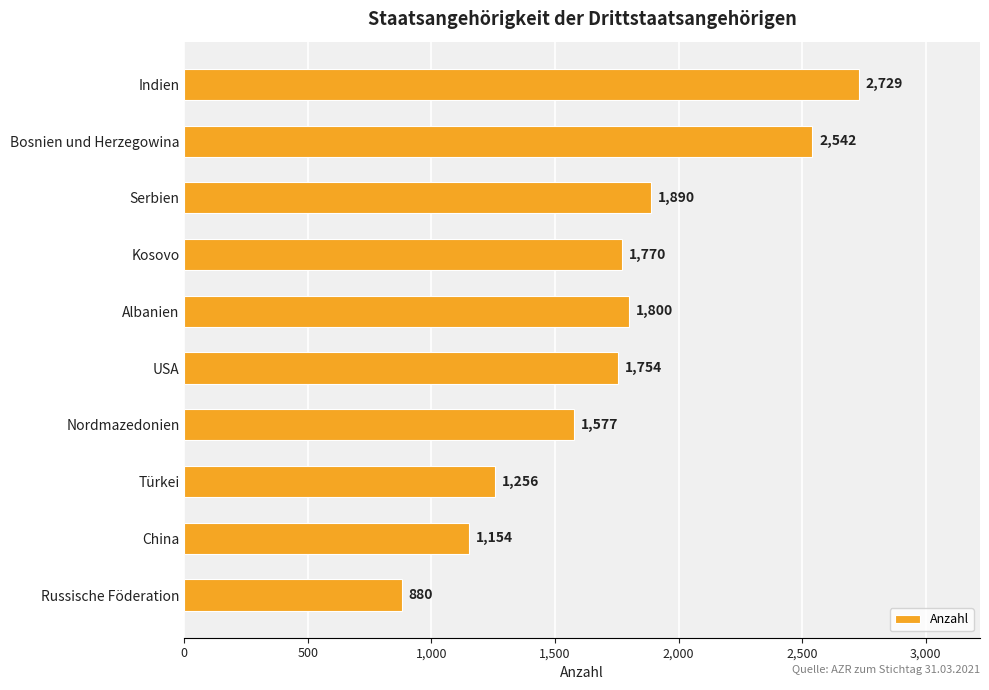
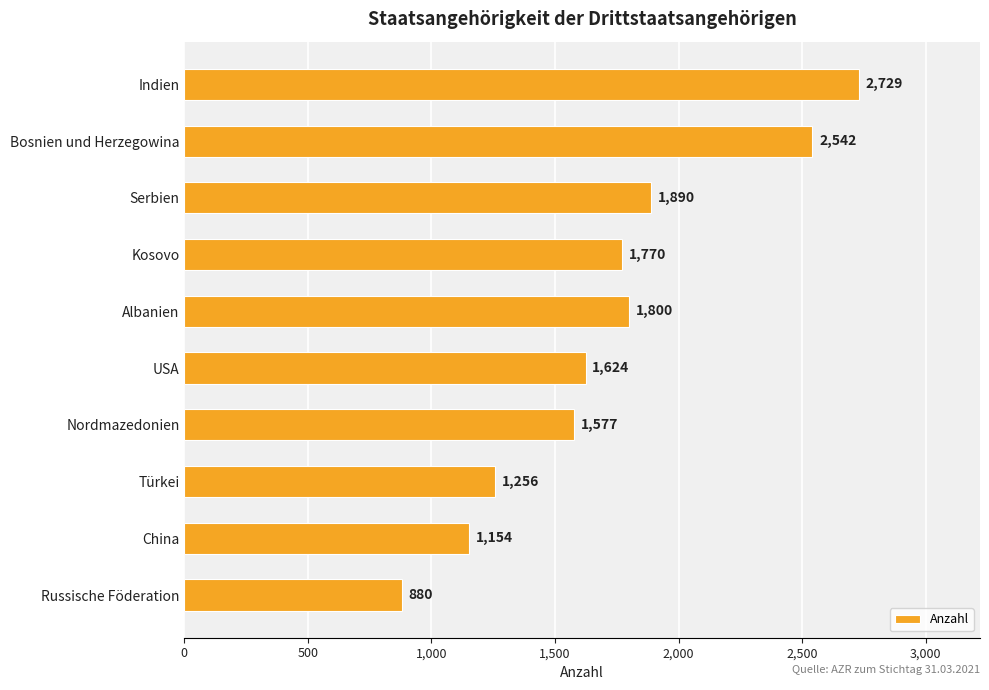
USA: 1,754 -> 1,624
